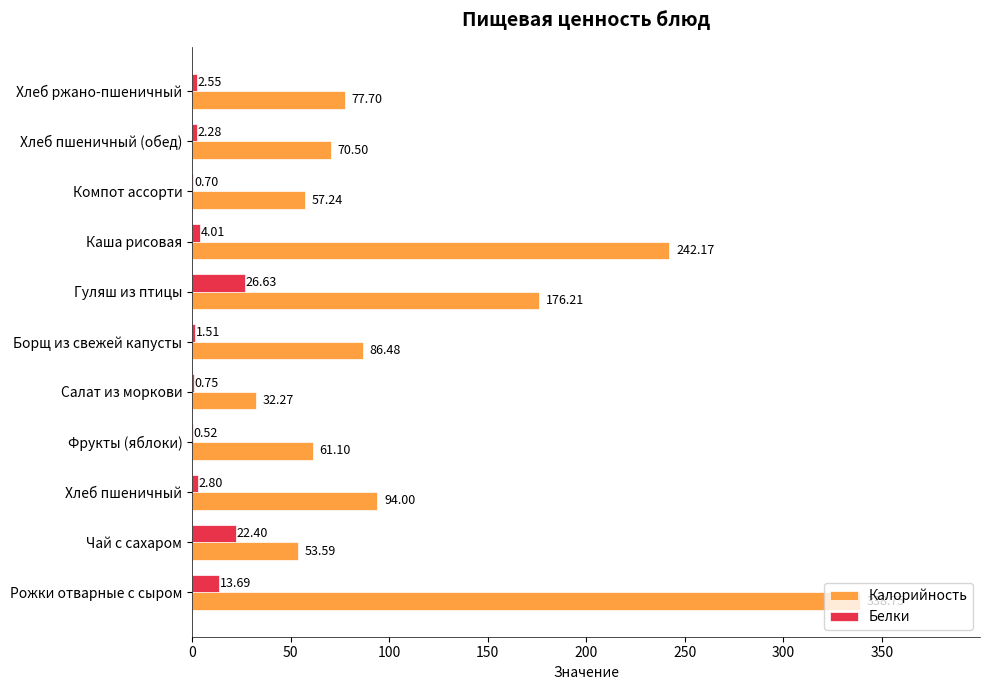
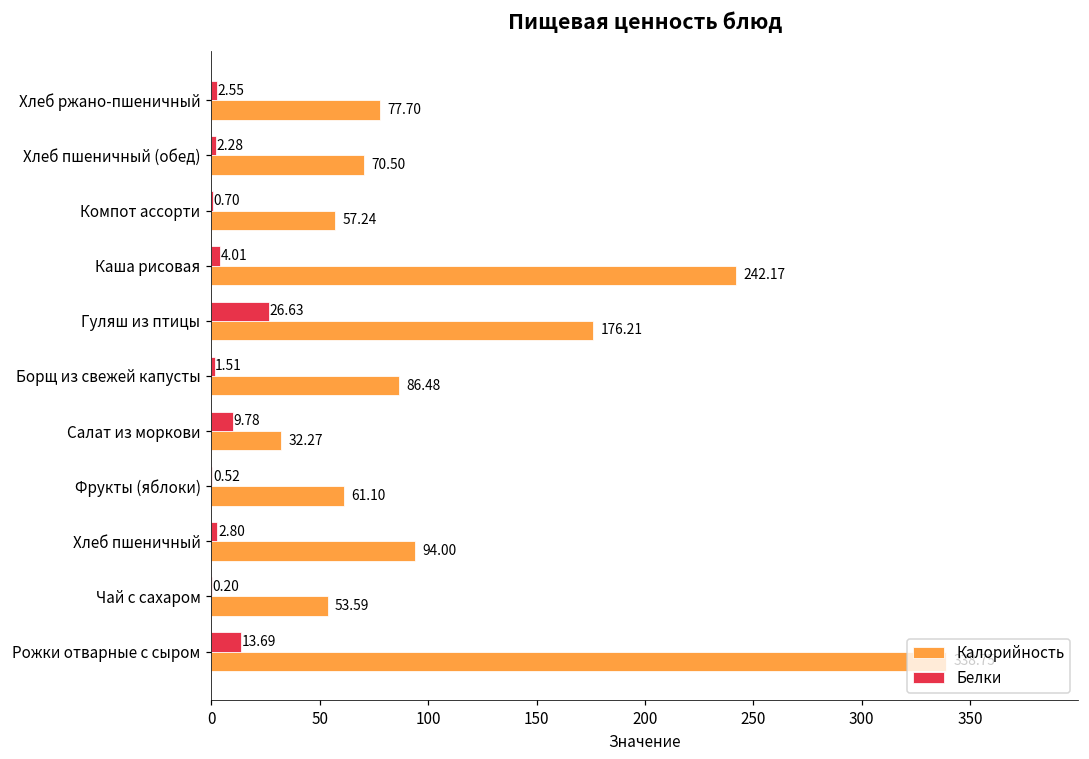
Белки, Салат из моркови: 0.75 -> 9.78
Белки, Чай с сахаром: 22.40 -> 0.20
